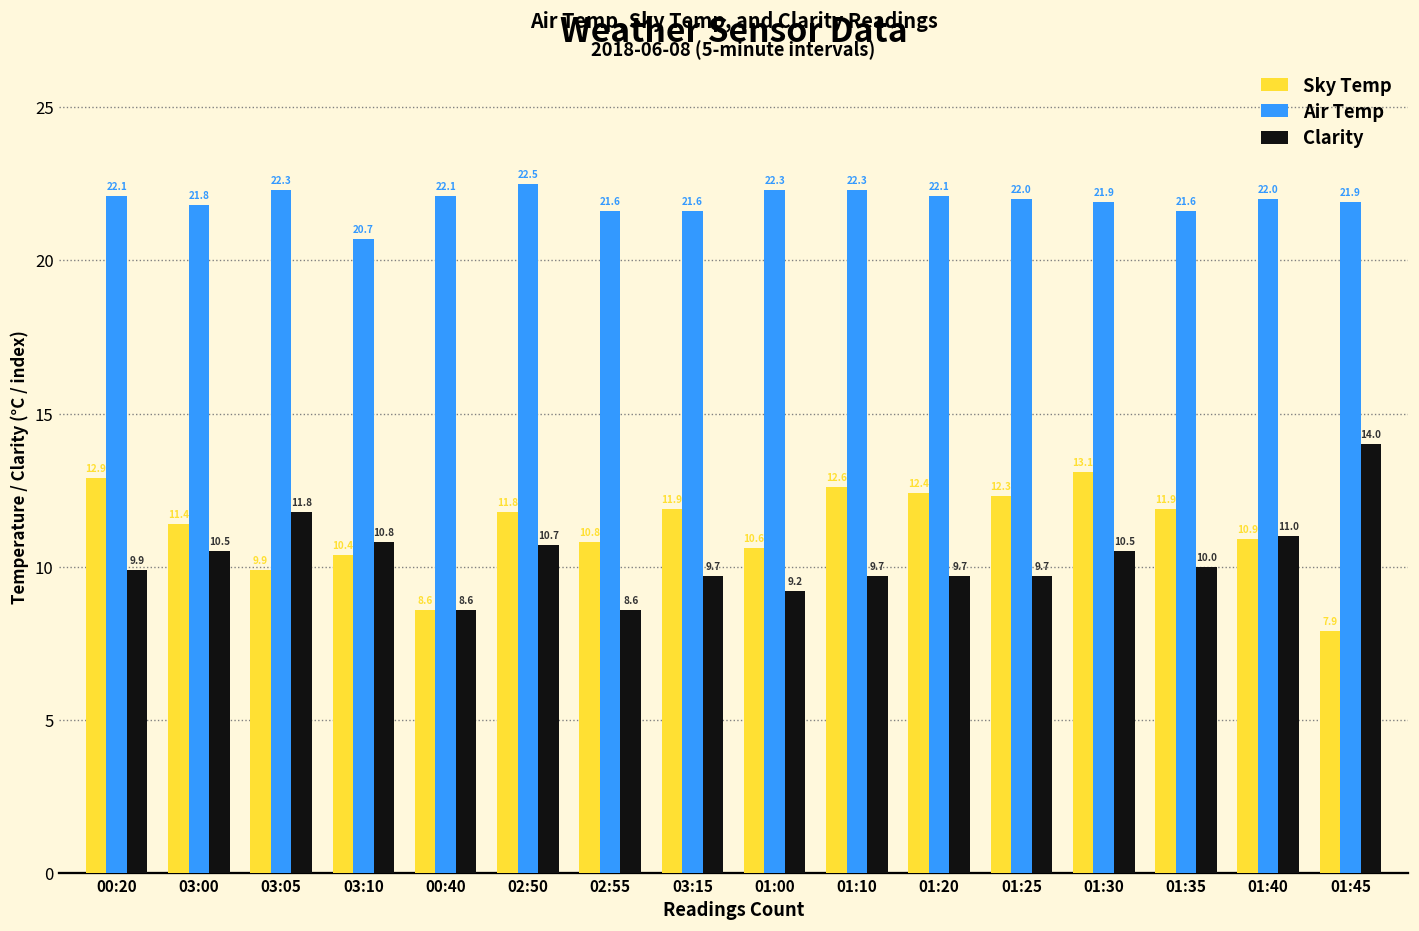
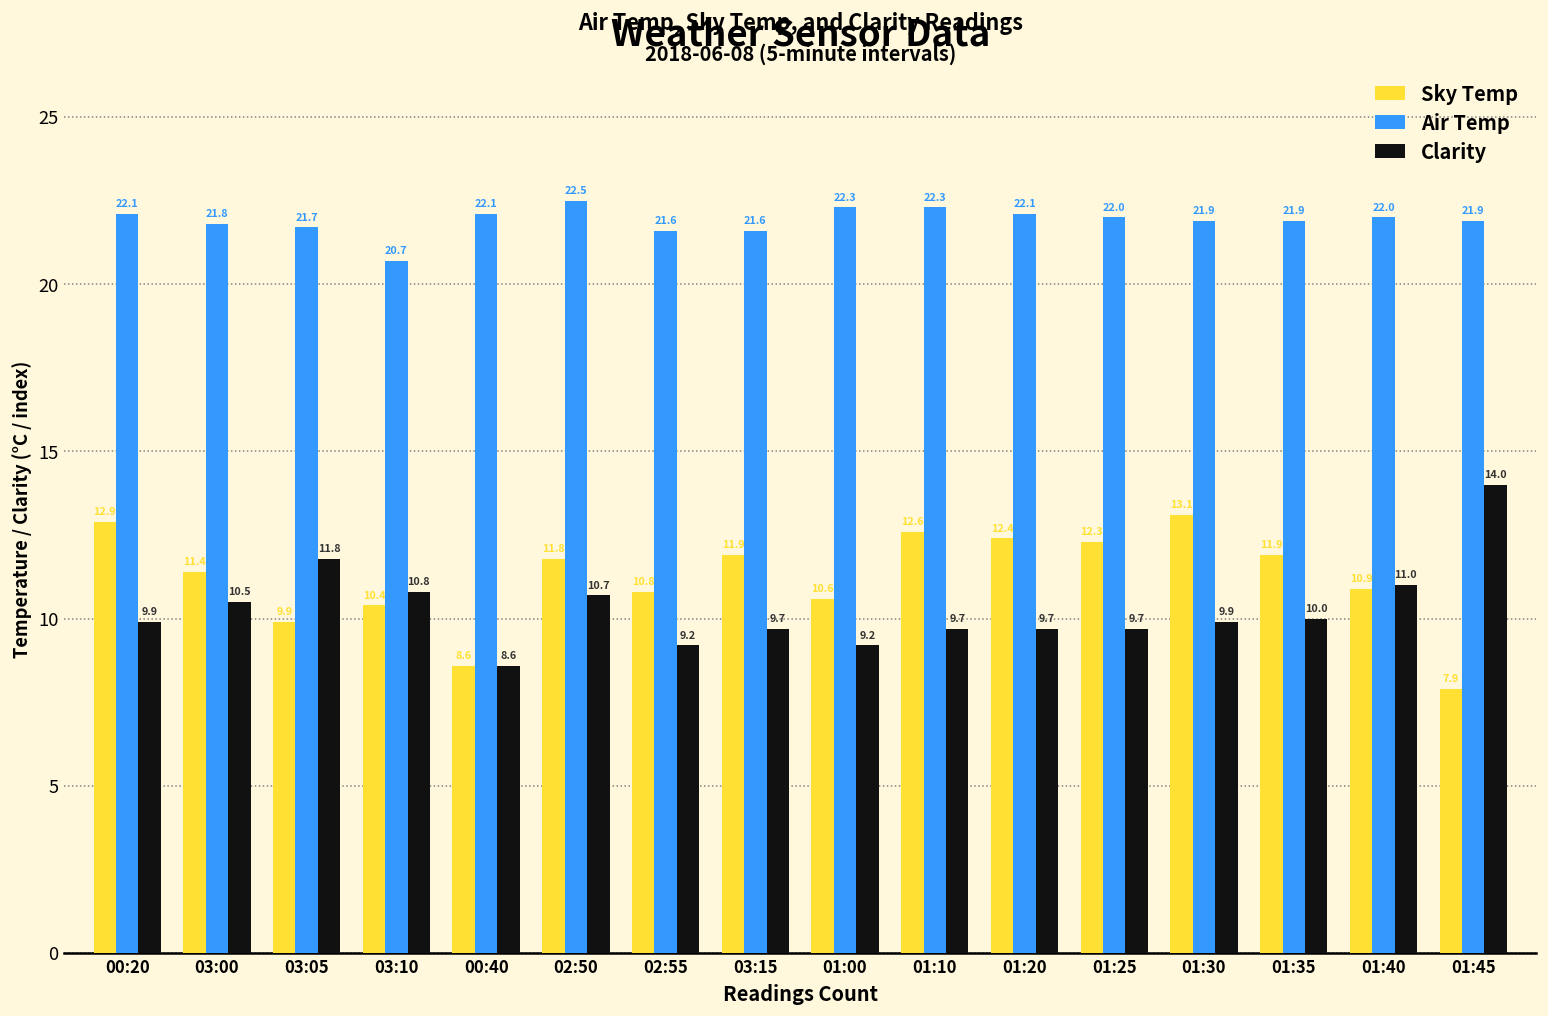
Air Temp, 03:05: 22.3 -> 21.7
Clarity, 02:55: 8.6 -> 9.2
Clarity, 01:30: 10.5 -> 9.9
Air Temp, 01:35: 21.6 -> 21.9
